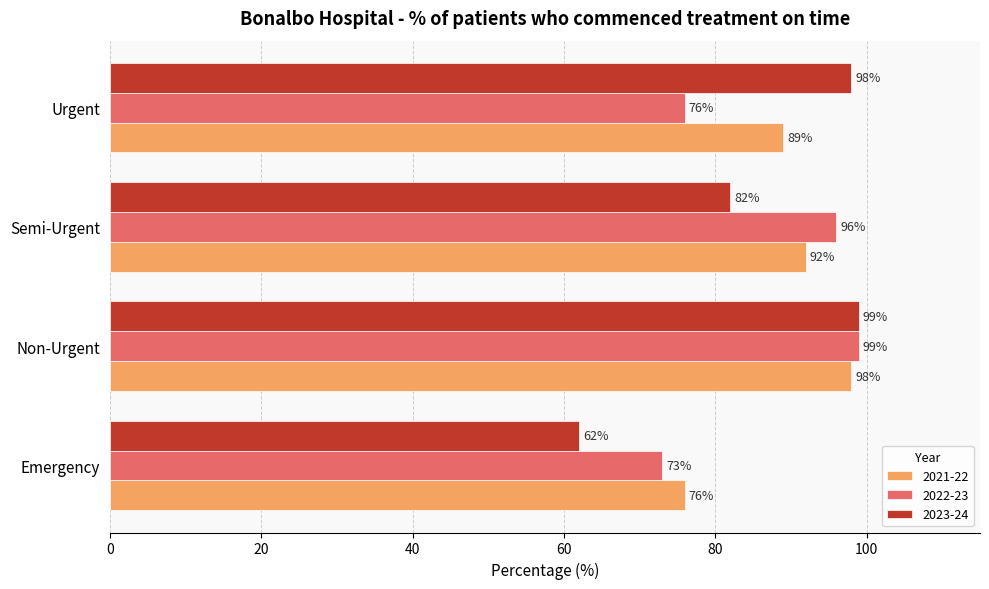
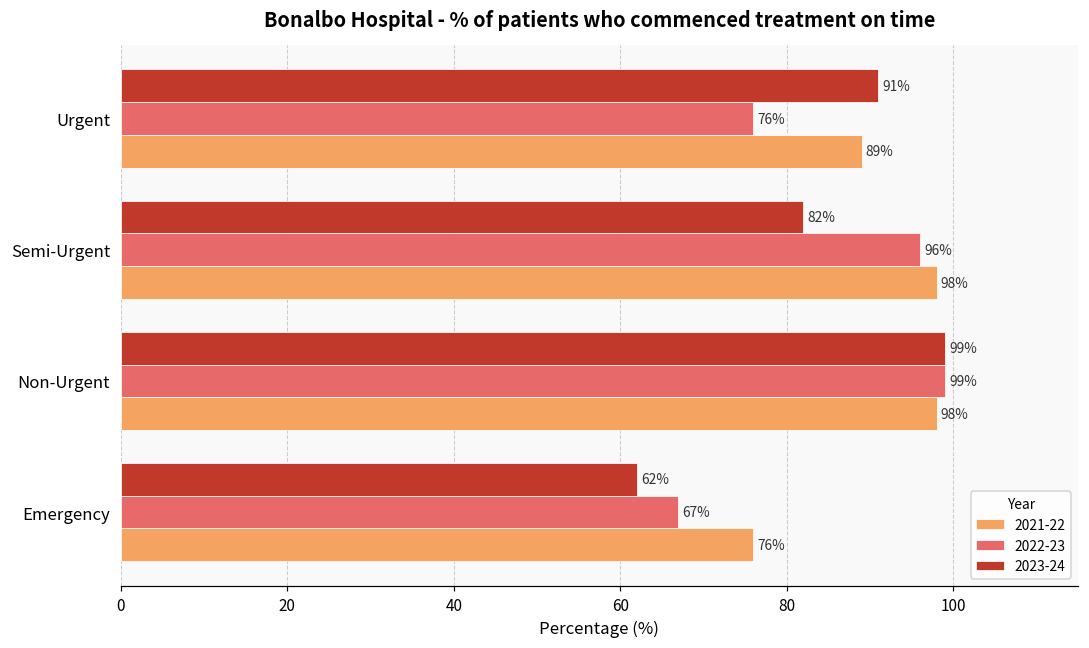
2023-24, Urgent: 98% -> 91%
2021-22, Semi-Urgent: 92% -> 98%
2022-23, Emergency: 73% -> 67%
